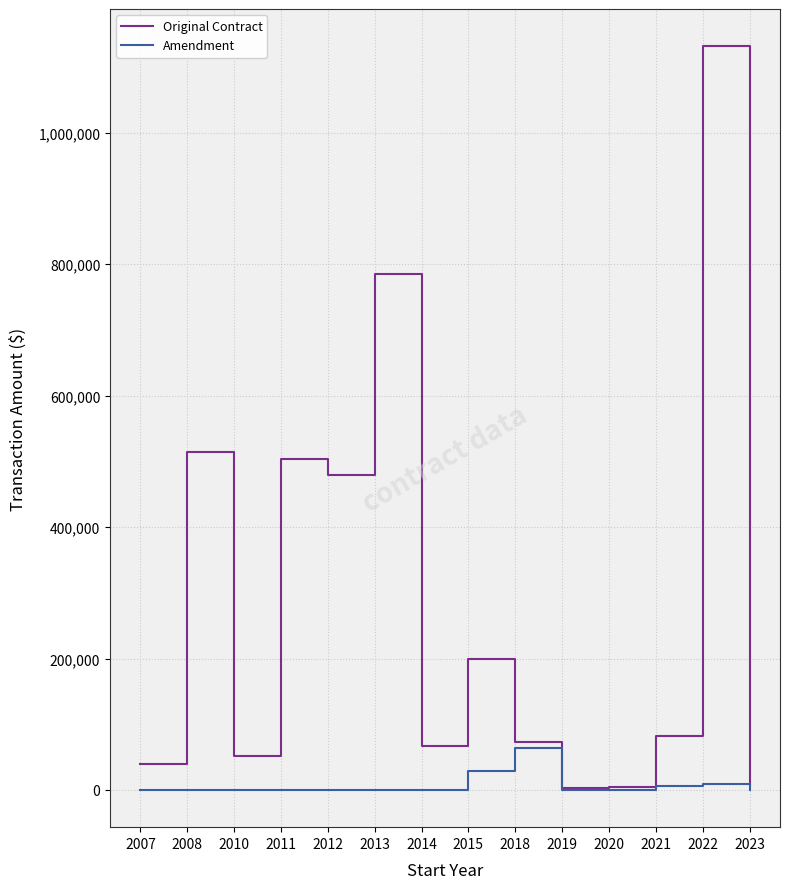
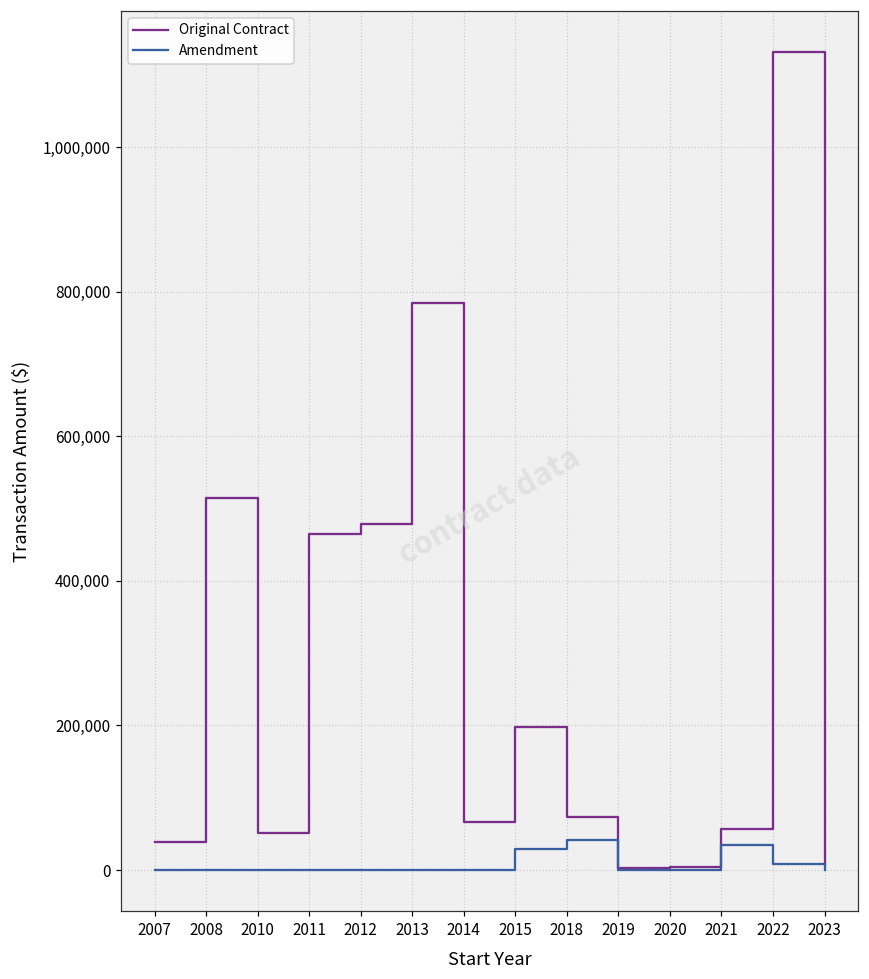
Original Contract, 2011: 500,000 -> 470,000
Amendment, 2018: 60,000 -> 40,000
Original Contract, 2021: 80,000 -> 60,000
Amendment, 2021: 10,000 -> 30,000
